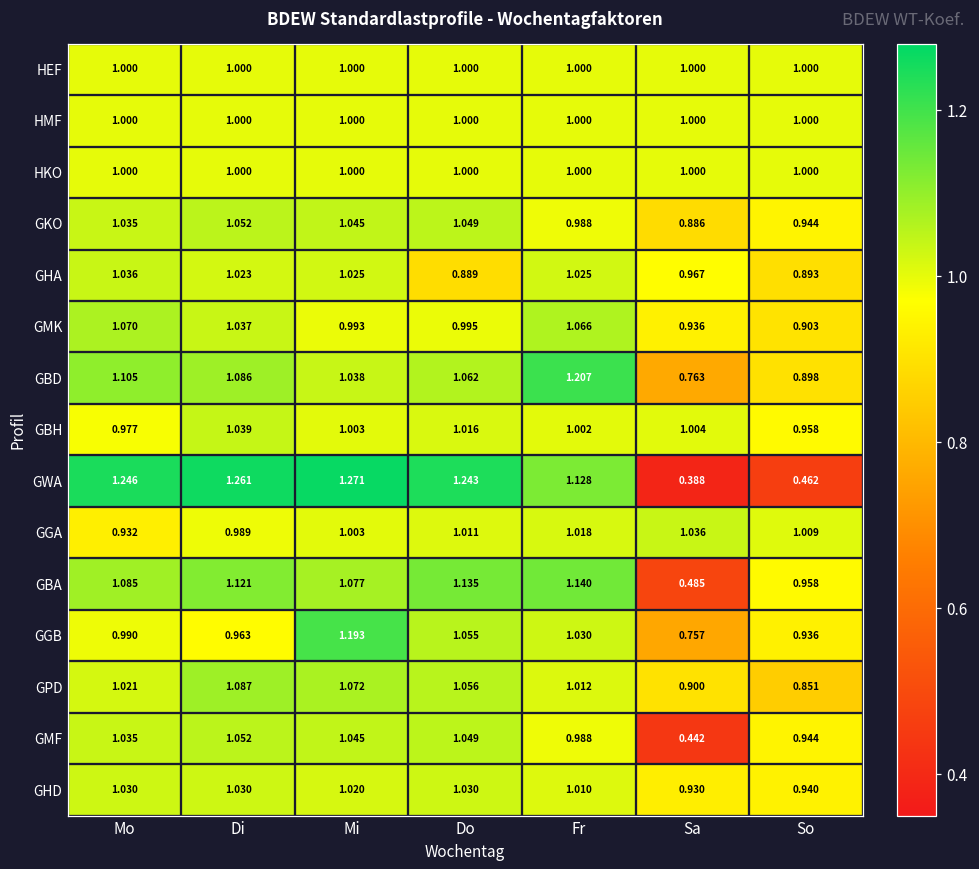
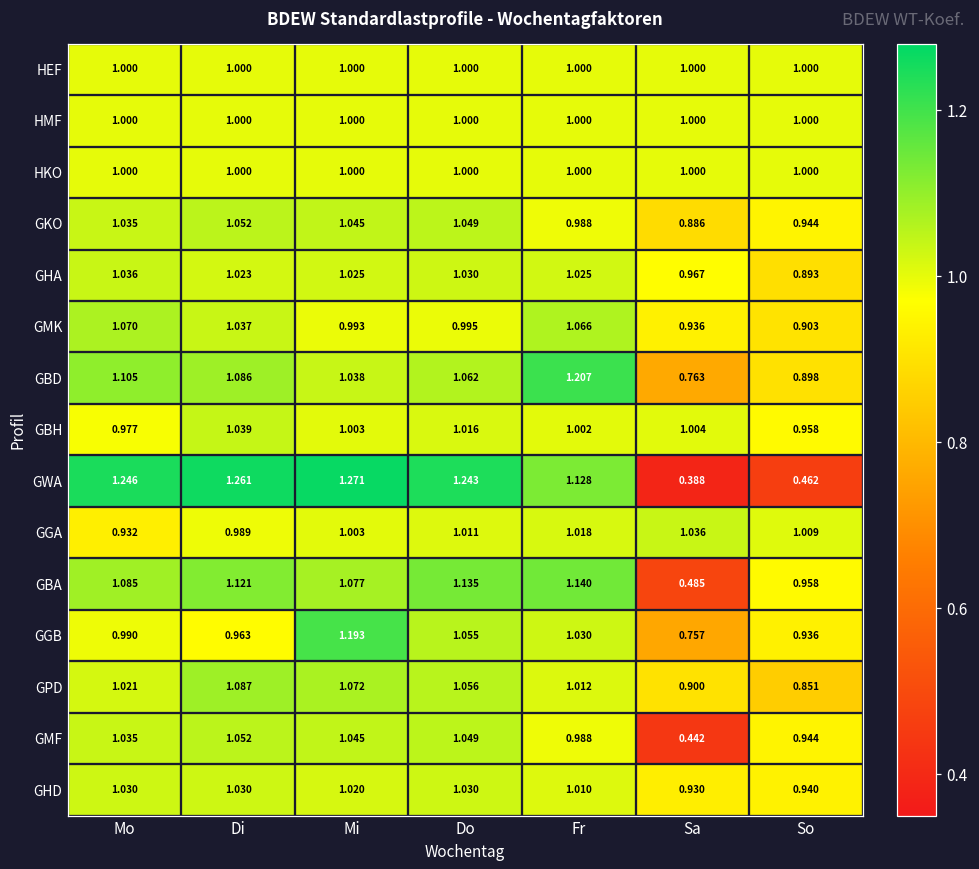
GHA, Do: 0.889 -> 1.030
